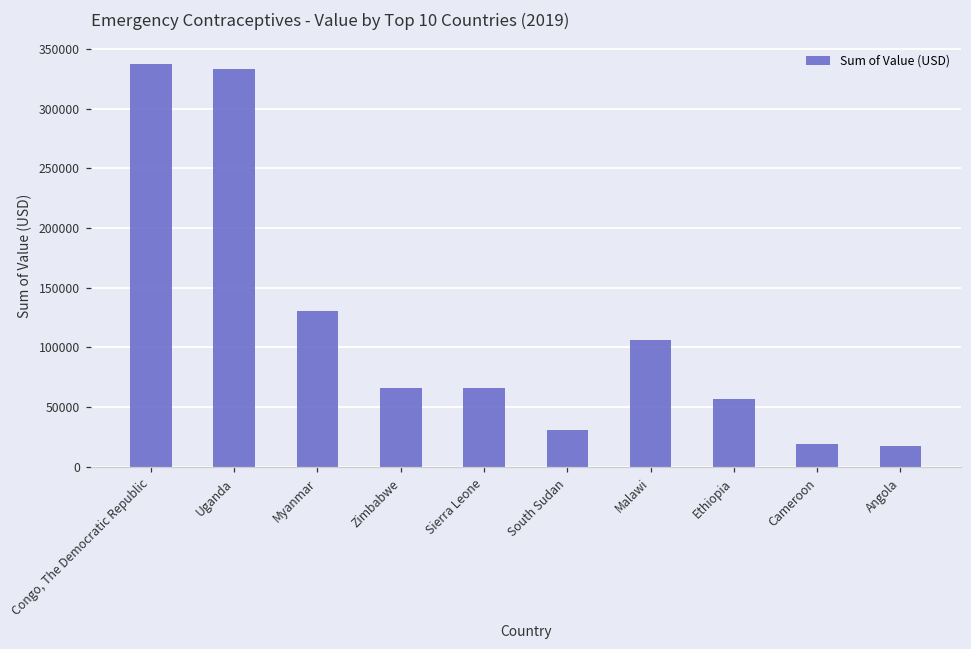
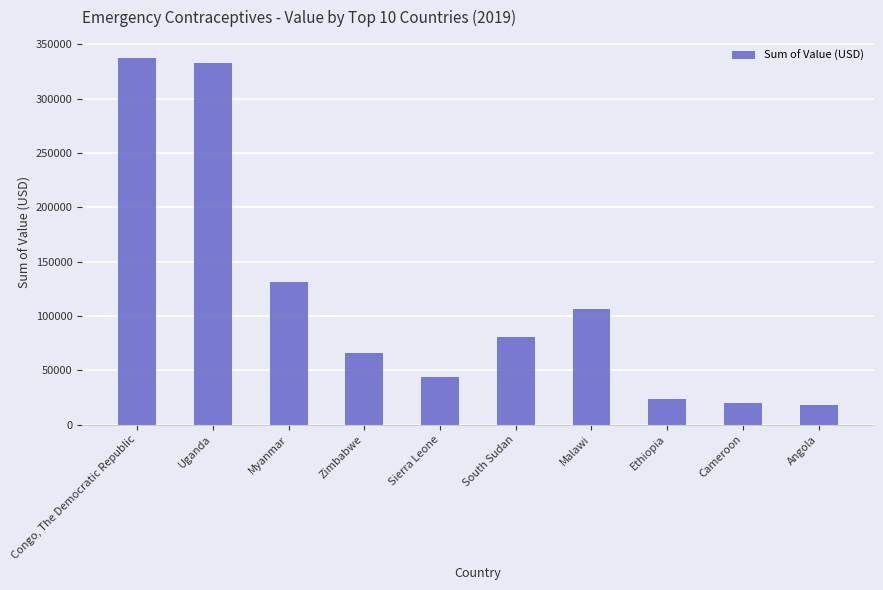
Sierra Leone: 66000 -> 43000
South Sudan: 31000 -> 81000
Ethiopia: 57000 -> 23000
